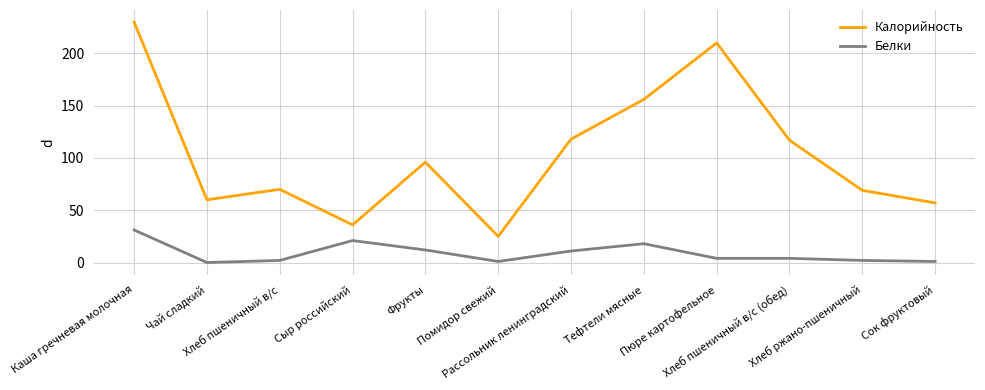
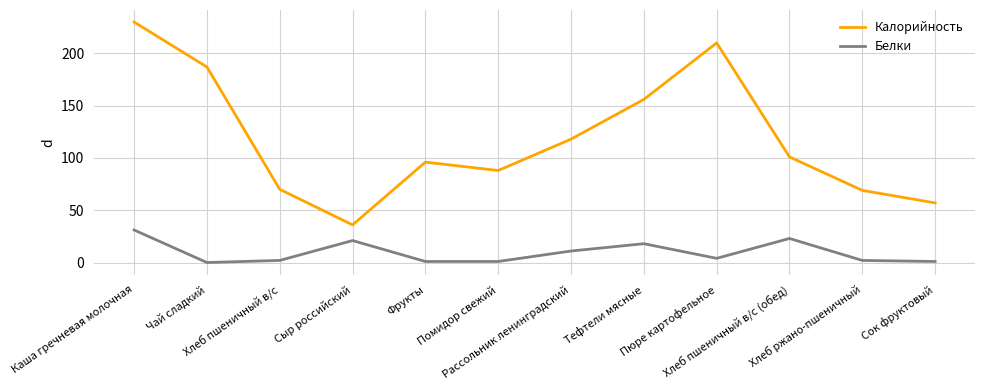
Калорийность, Чай сладкий: 60 -> 187
Белки, Фрукты: 12 -> 1
Калорийность, Помидор свежий: 25 -> 88
Калорийность, Хлеб пшеничный в/с (обед): 117 -> 101
Белки, Хлеб пшеничный в/с (обед): 4 -> 23
